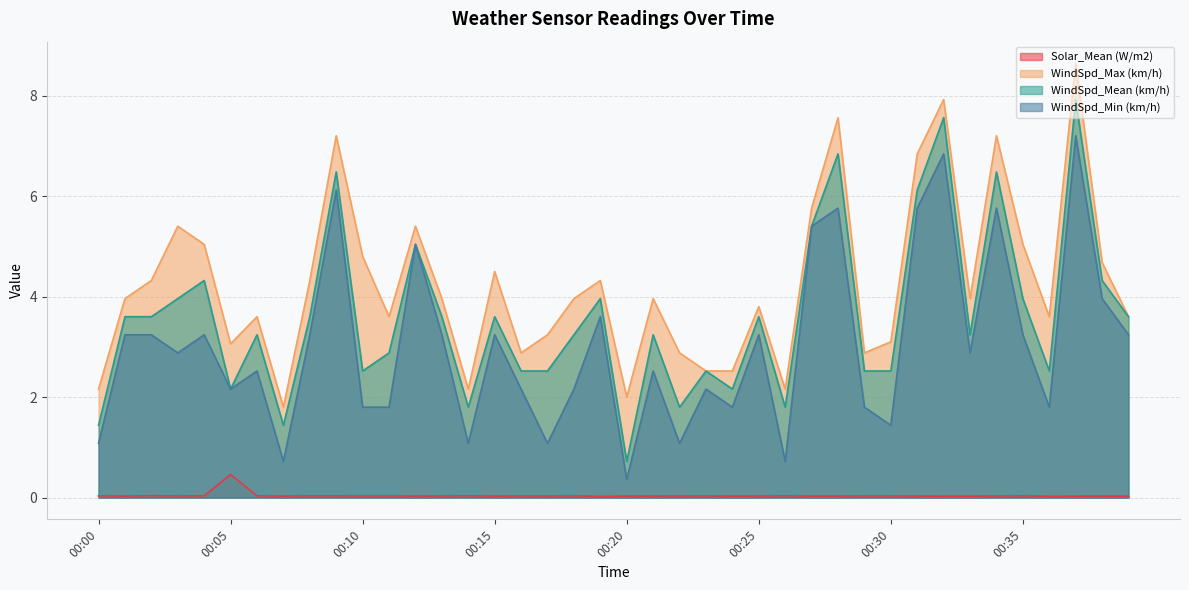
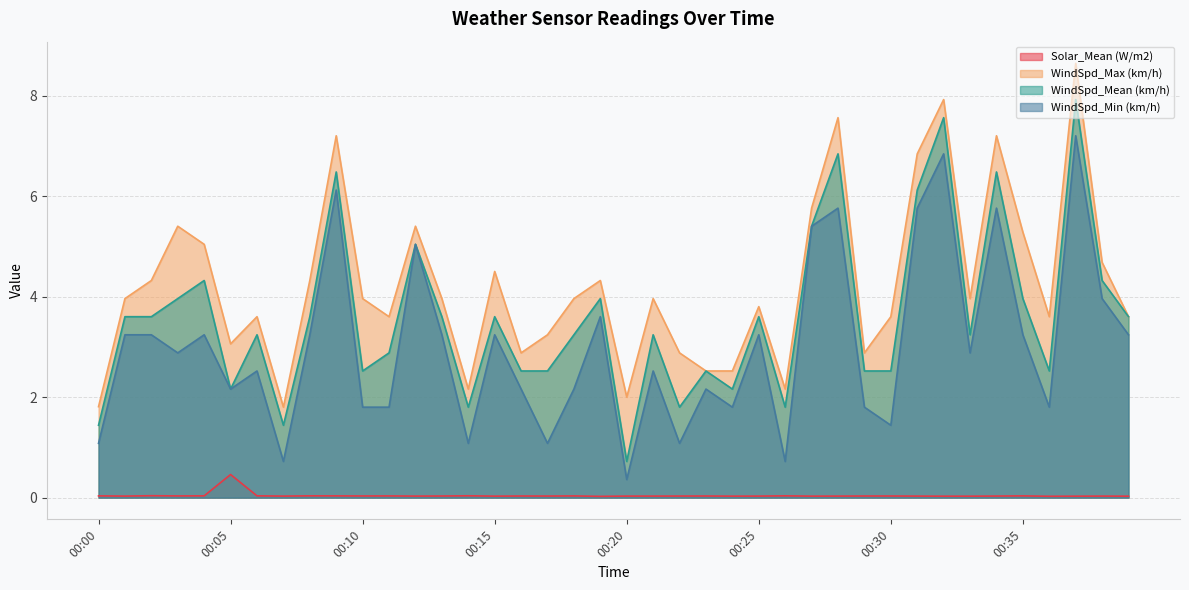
WindSpd_Max (km/h), 00:00: 2.2 -> 1.8
WindSpd_Max (km/h), 00:10: 4.8 -> 4.0
WindSpd_Max (km/h), 00:30: 3.1 -> 3.6
WindSpd_Max (km/h), 00:35: 5.0 -> 5.3
